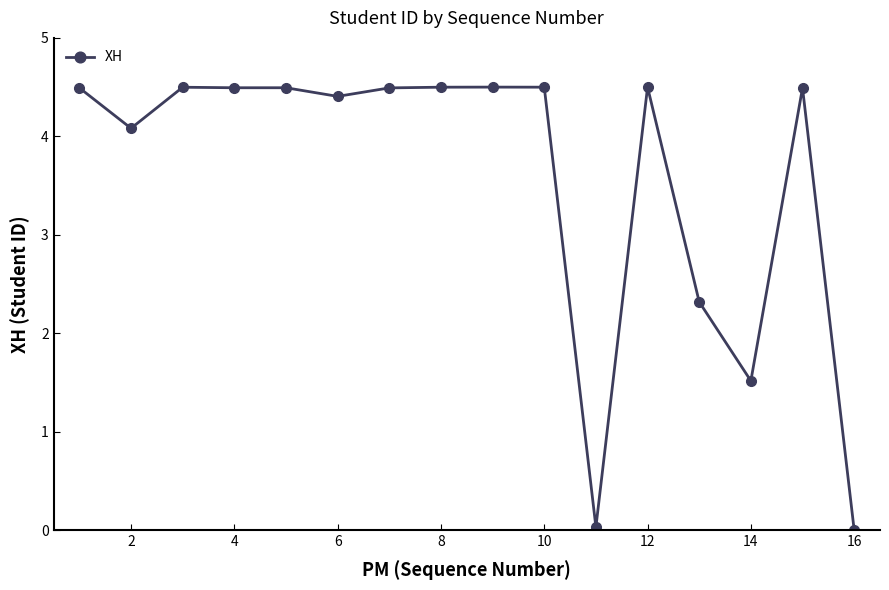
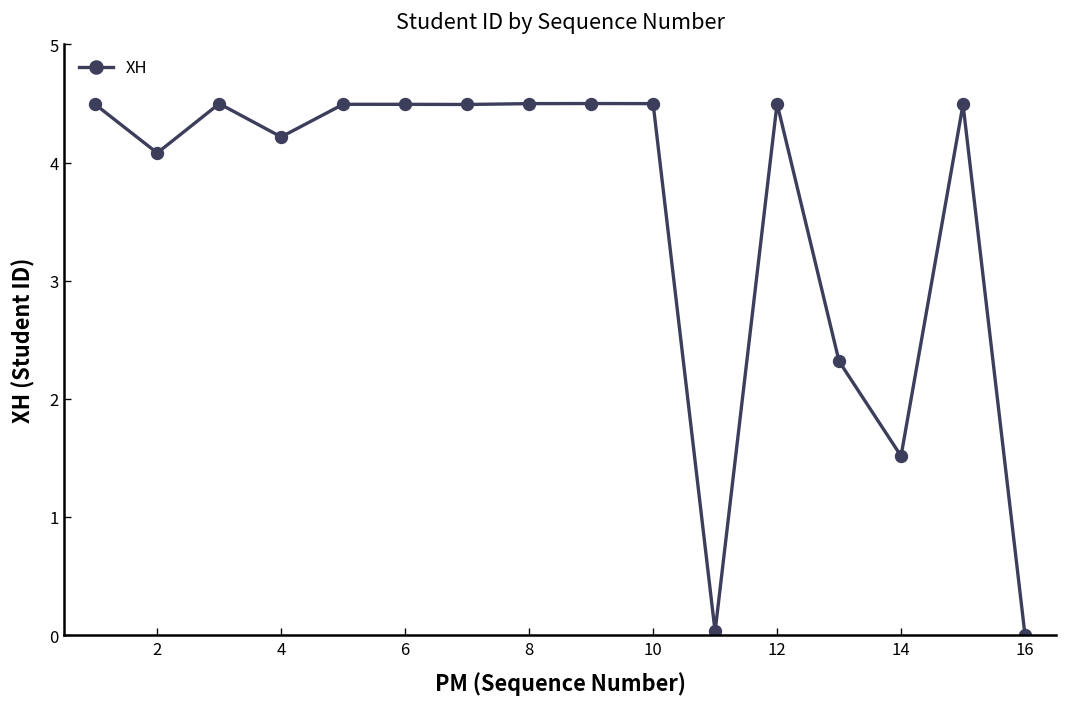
4: 4.5 -> 4.2
6: 4.4 -> 4.5
